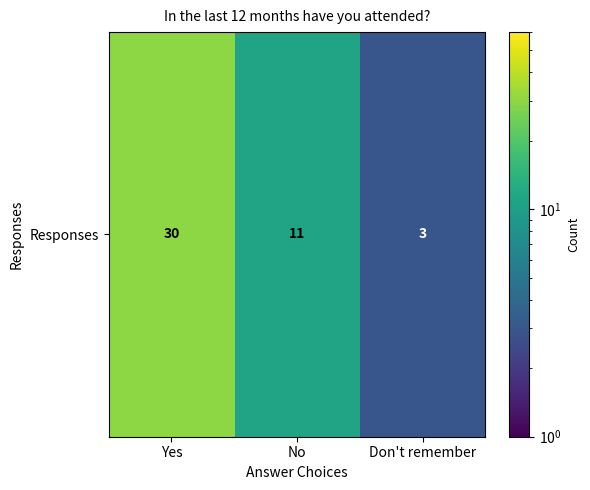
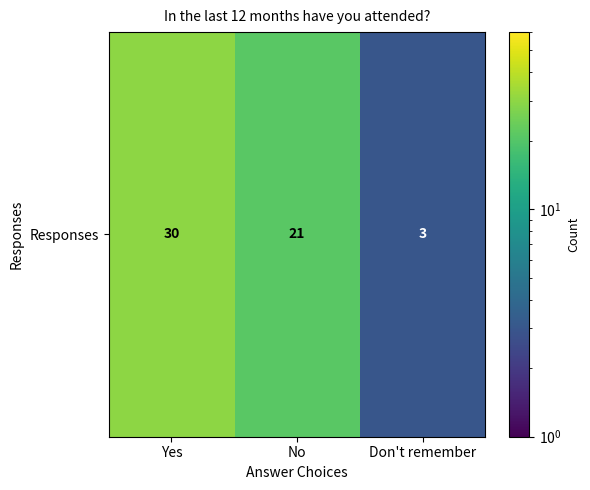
Responses, No: 11 -> 21
